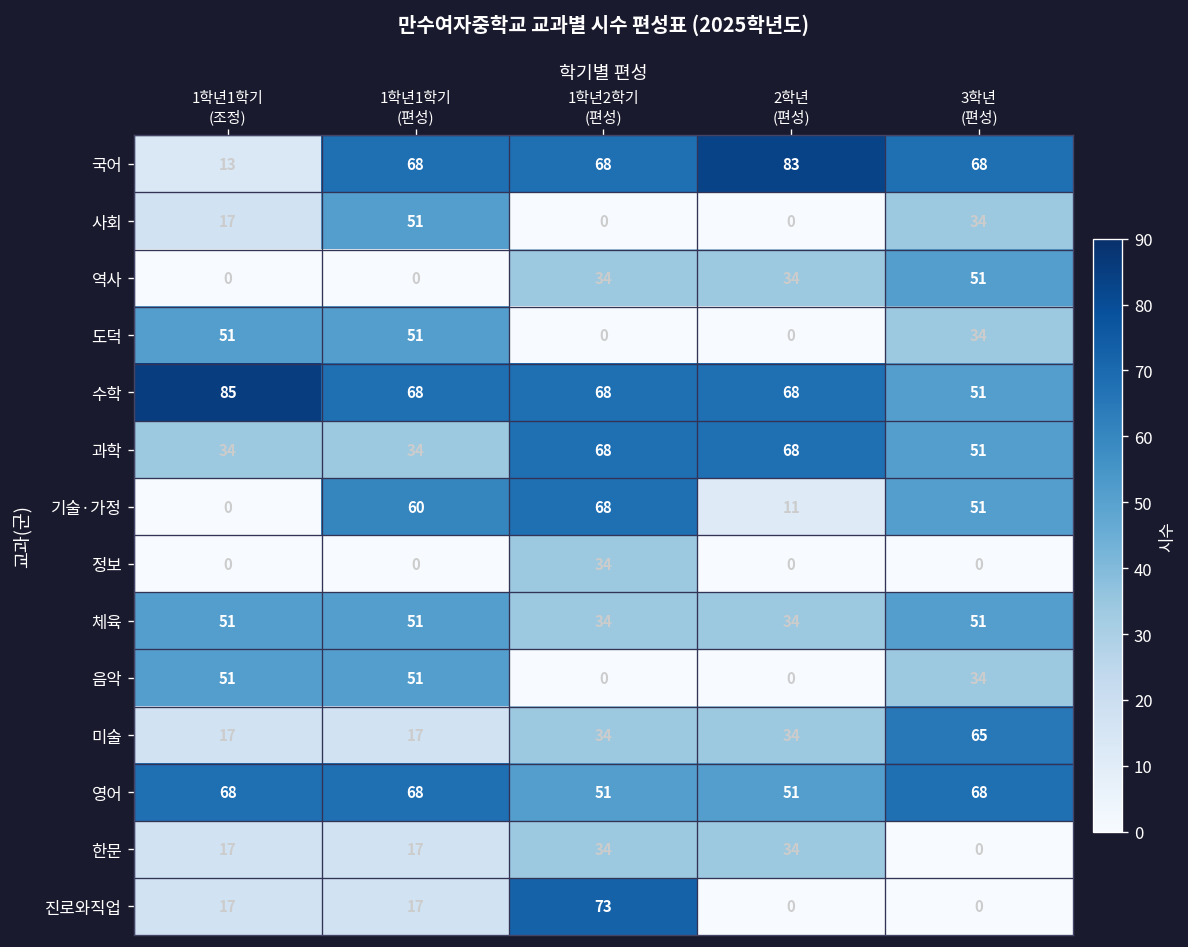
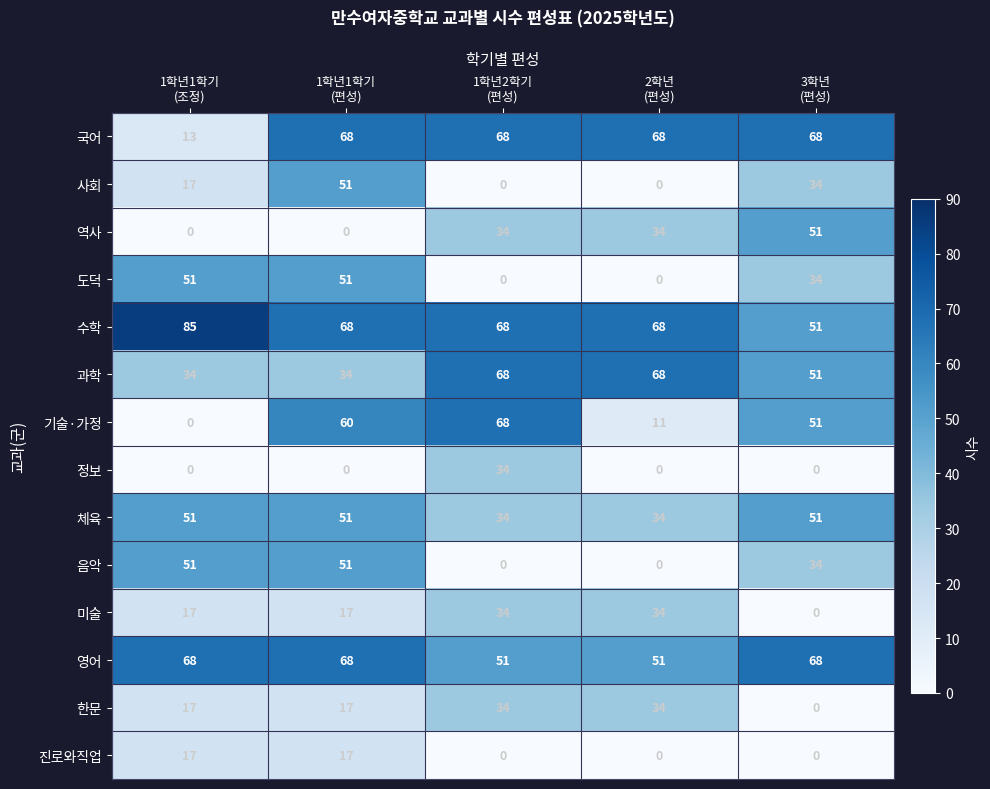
국어, 2학년 (편성): 83 -> 68
미술, 3학년 (편성): 65 -> 0
진로와직업, 1학년2학기 (편성): 73 -> 0
